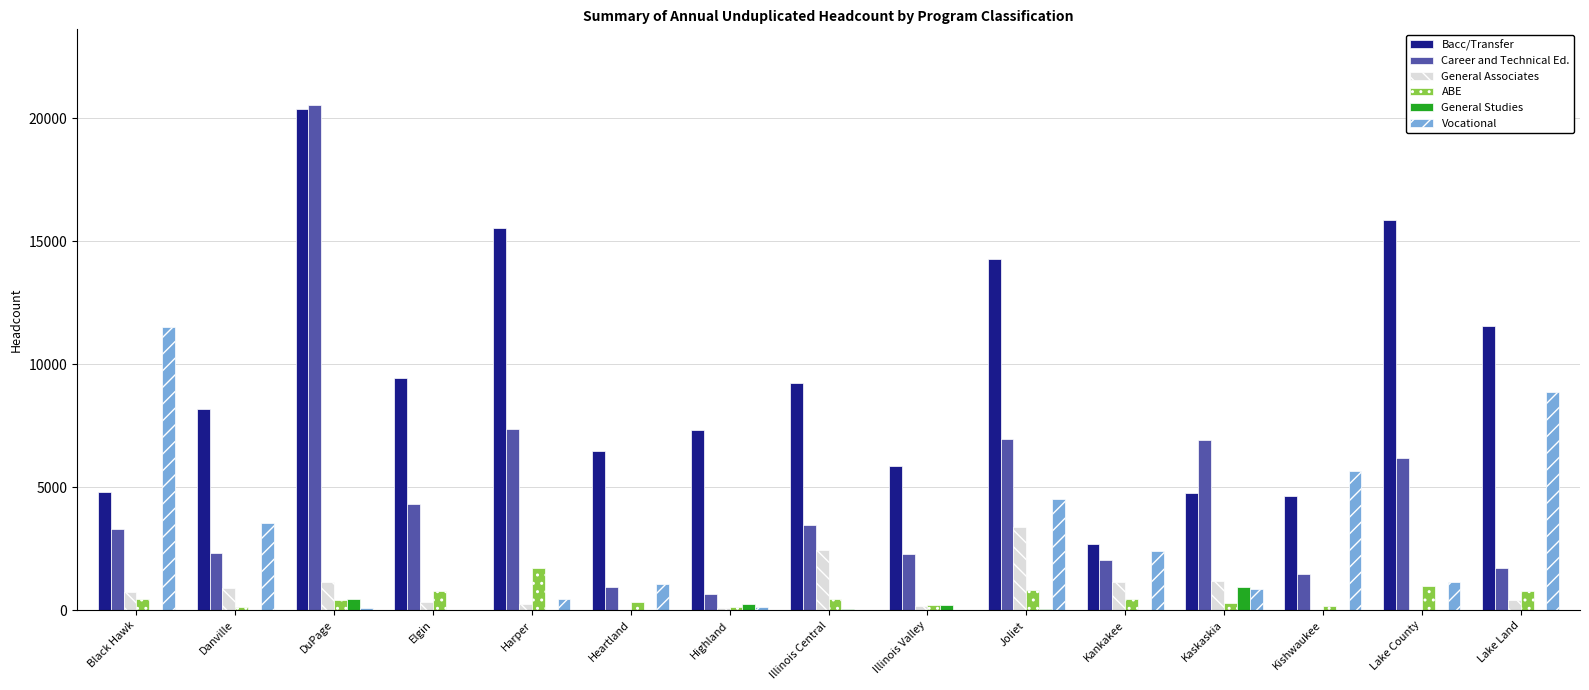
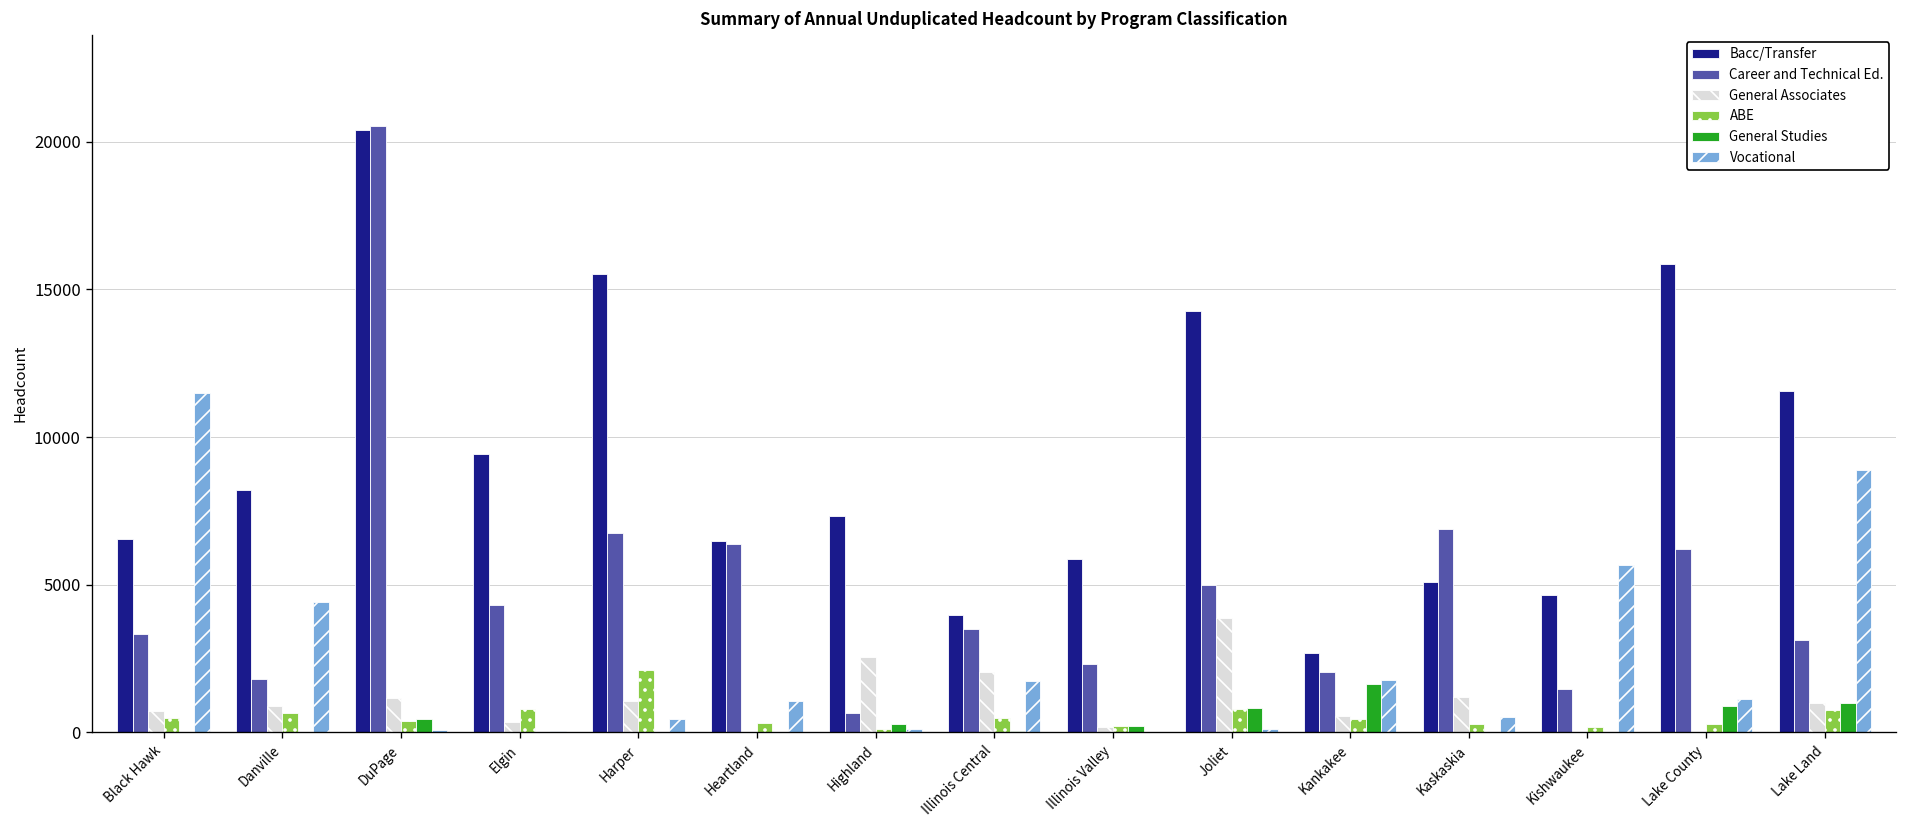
Bacc/Transfer, Black Hawk: 4800 -> 6500
Career and Technical Ed., Danville: 2300 -> 1800
ABE, Danville: 100 -> 700
Vocational, Danville: 3500 -> 4400
Career and Technical Ed., Harper: 7400 -> 6800
General Associates, Harper: 300 -> 1100
ABE, Harper: 1700 -> 2100
Career and Technical Ed., Heartland: 900 -> 6400
General Associates, Highland: 100 -> 2600
Bacc/Transfer, Illinois Central: 9300 -> 4000
General Associates, Illinois Central: 2500 -> 2000
Vocational, Illinois Central: 0 -> 1700
Career and Technical Ed., Joliet: 7000 -> 5000
General Associates, Joliet: 3400 -> 3900
General Studies, Joliet: 100 -> 800
Vocational, Joliet: 4500 -> 100
General Associates, Kankakee: 1100 -> 500
General Studies, Kankakee: 0 -> 1700
Vocational, Kankakee: 2400 -> 1800
Bacc/Transfer, Kaskaskia: 4800 -> 5100
General Studies, Kaskaskia: 1000 -> 0
Vocational, Kaskaskia: 800 -> 500
ABE, Lake County: 1000 -> 300
General Studies, Lake County: 0 -> 900
Career and Technical Ed., Lake Land: 1700 -> 3100
General Associates, Lake Land: 400 -> 1000
General Studies, Lake Land: 0 -> 1000
